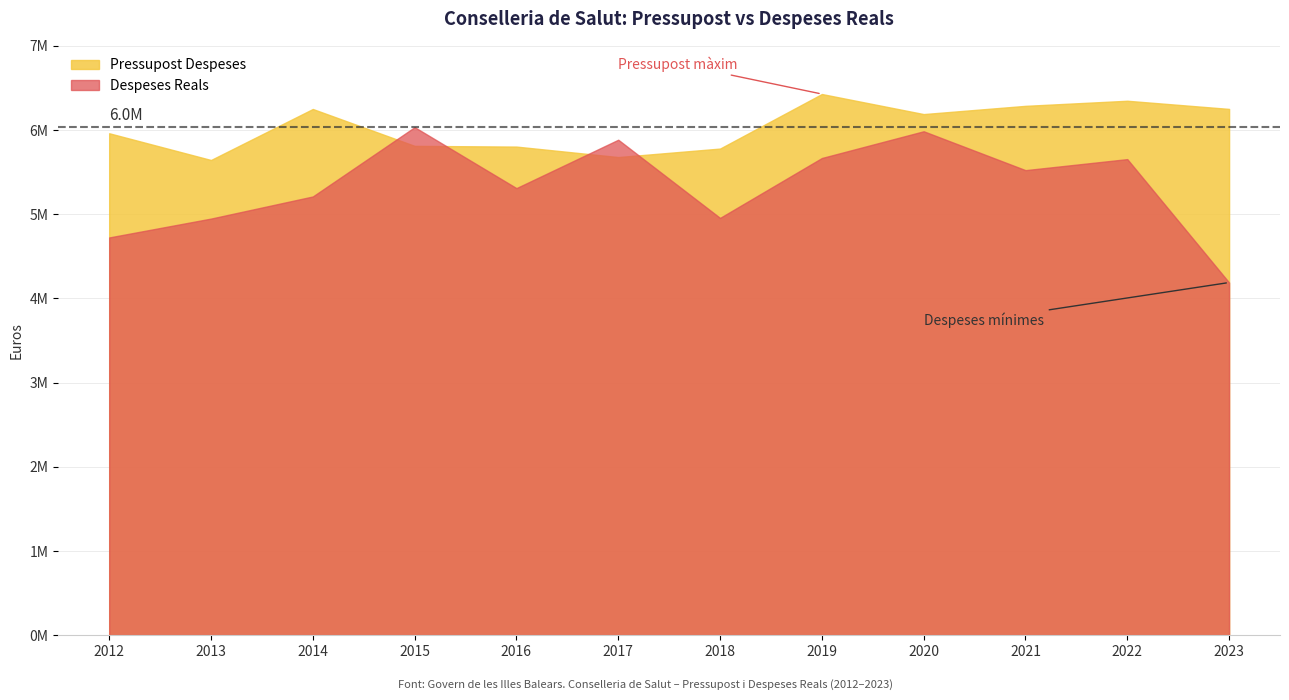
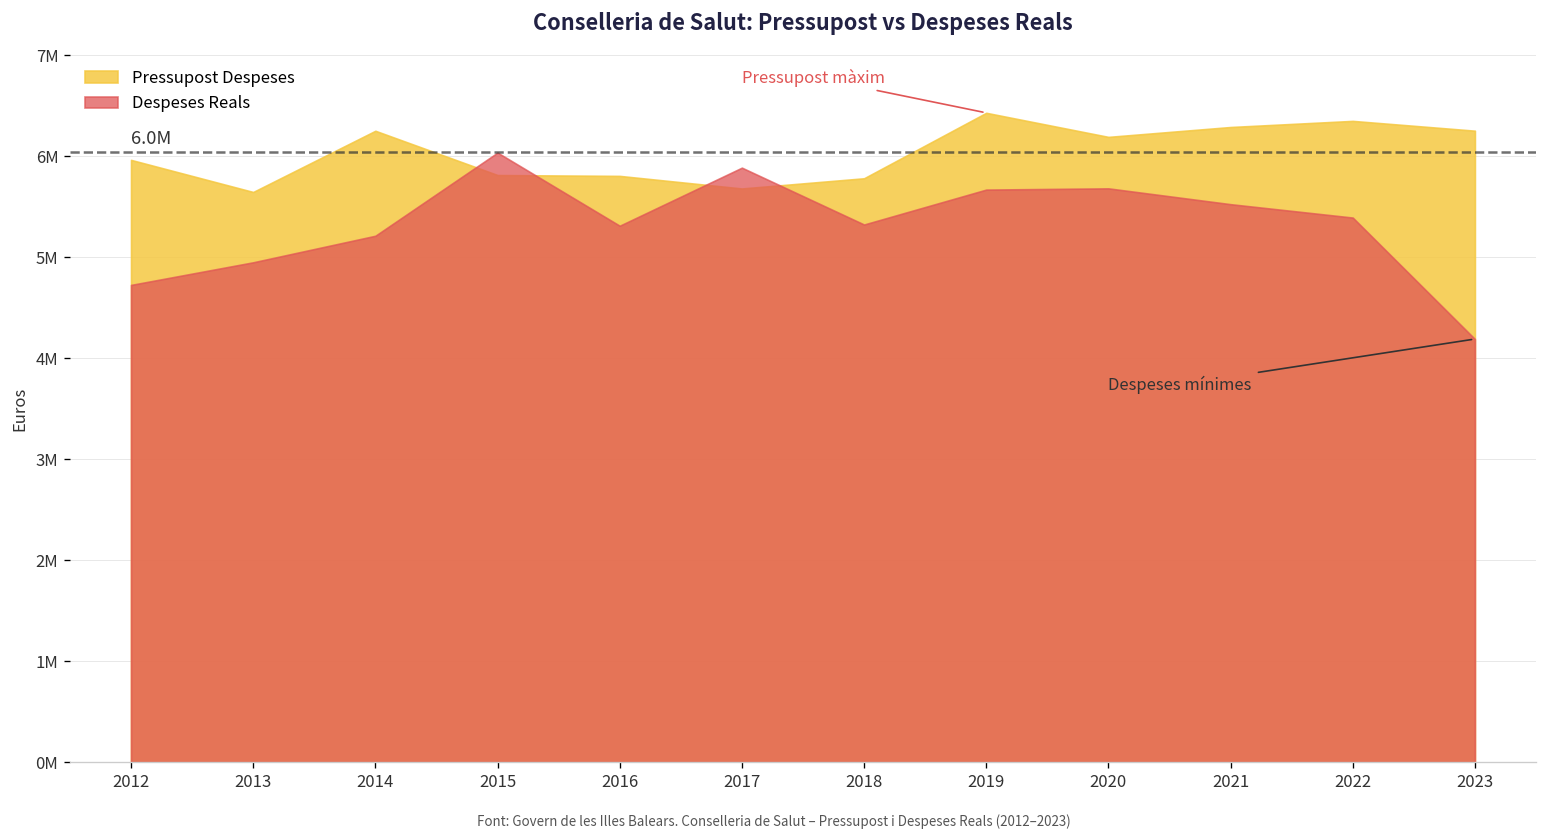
Despeses Reals, 2018: 5000000 -> 5300000
Despeses Reals, 2020: 6000000 -> 5700000
Despeses Reals, 2022: 5700000 -> 5400000
